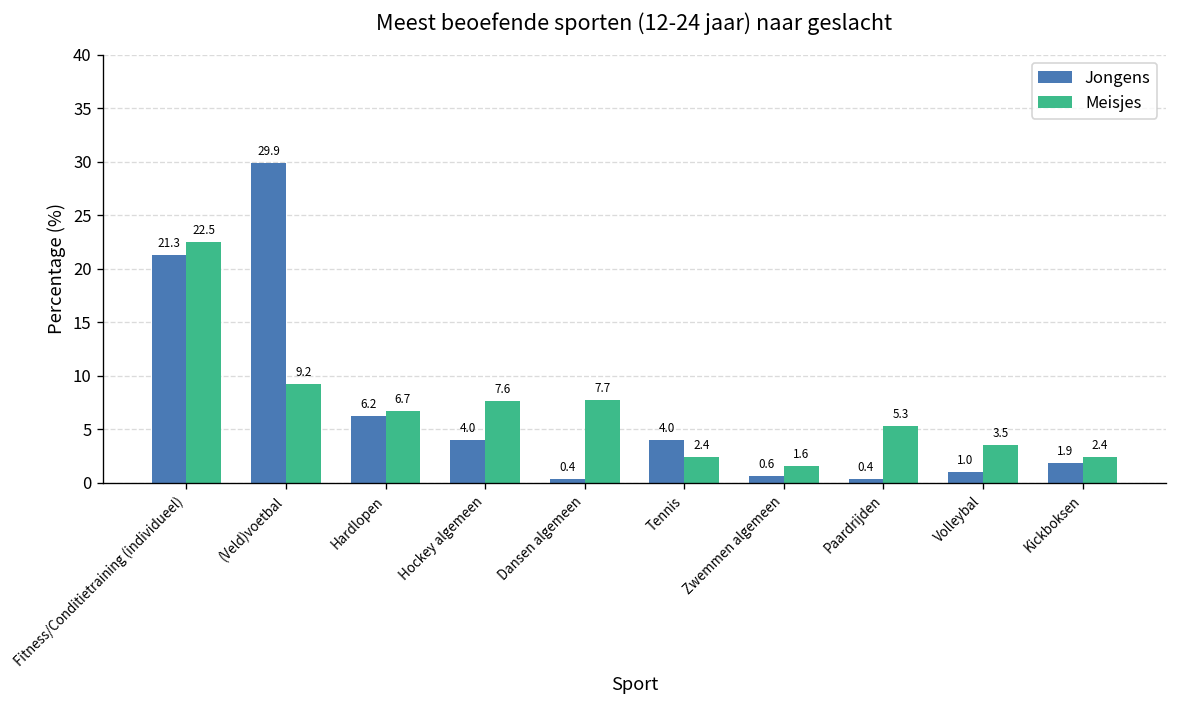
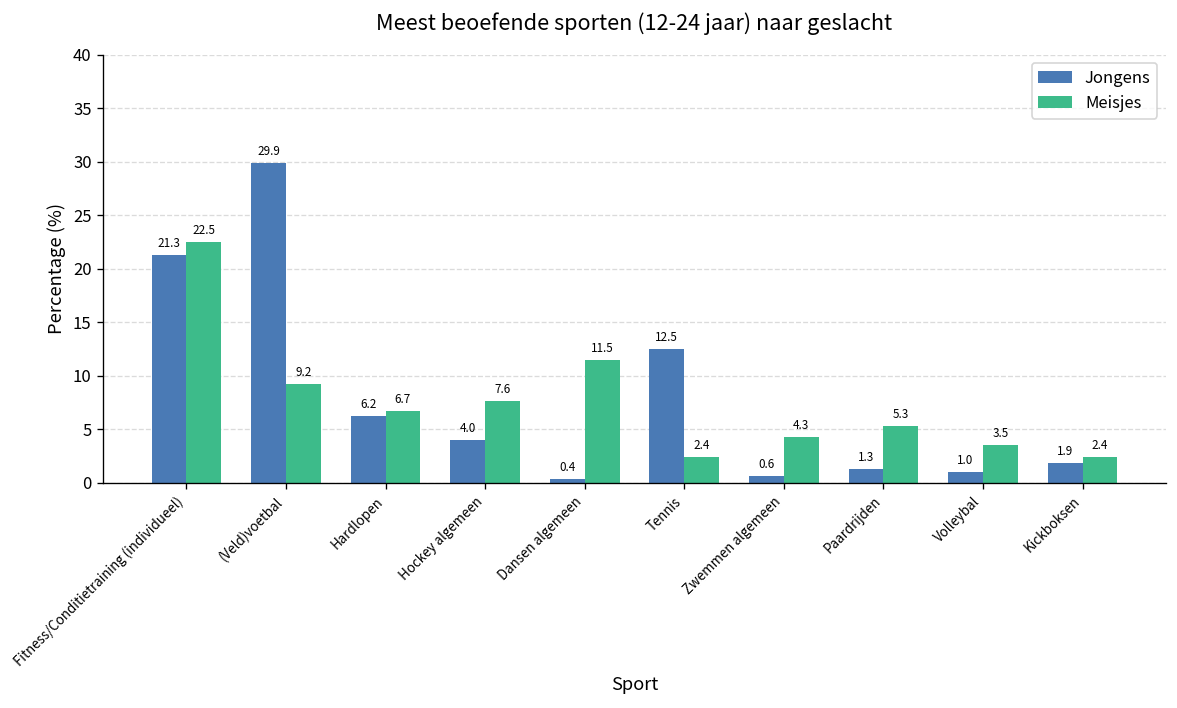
Meisjes, Dansen algemeen: 7.7 -> 11.5
Jongens, Tennis: 4.0 -> 12.5
Meisjes, Zwemmen algemeen: 1.6 -> 4.3
Jongens, Paardrijden: 0.4 -> 1.3
